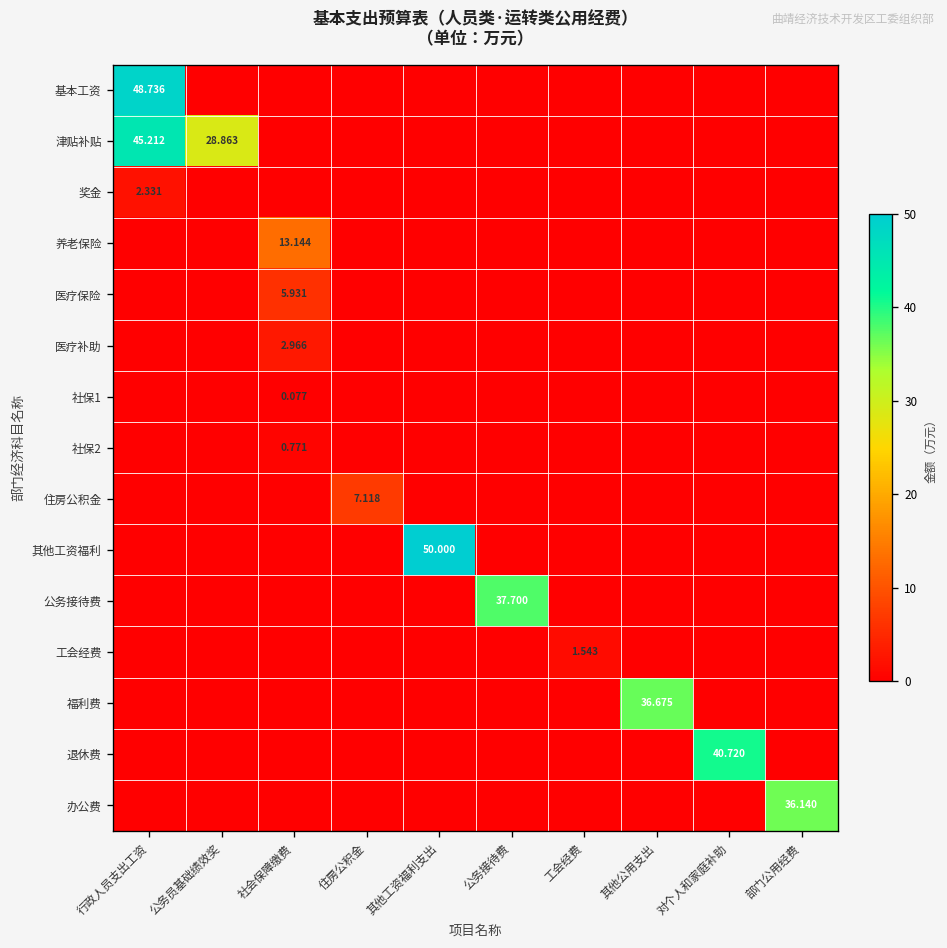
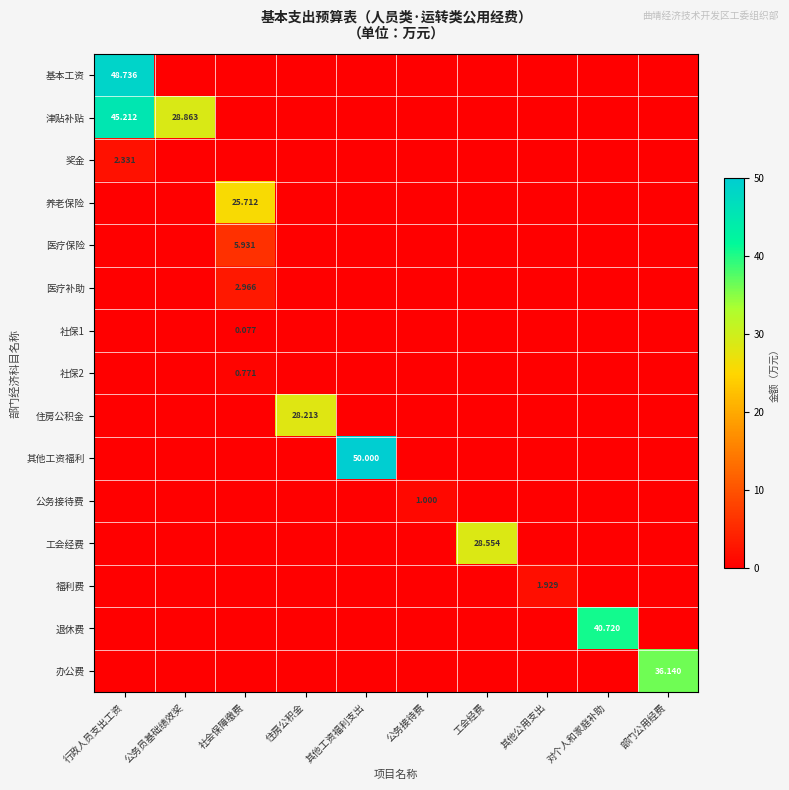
养老保险, 社会保障缴费: 13.144 -> 25.712
住房公积金, 住房公积金: 7.118 -> 28.213
公务接待费, 公务接待费: 37.700 -> 1.000
工会经费, 工会经费: 1.543 -> 28.554
福利费, 其他公用支出: 36.675 -> 1.929
